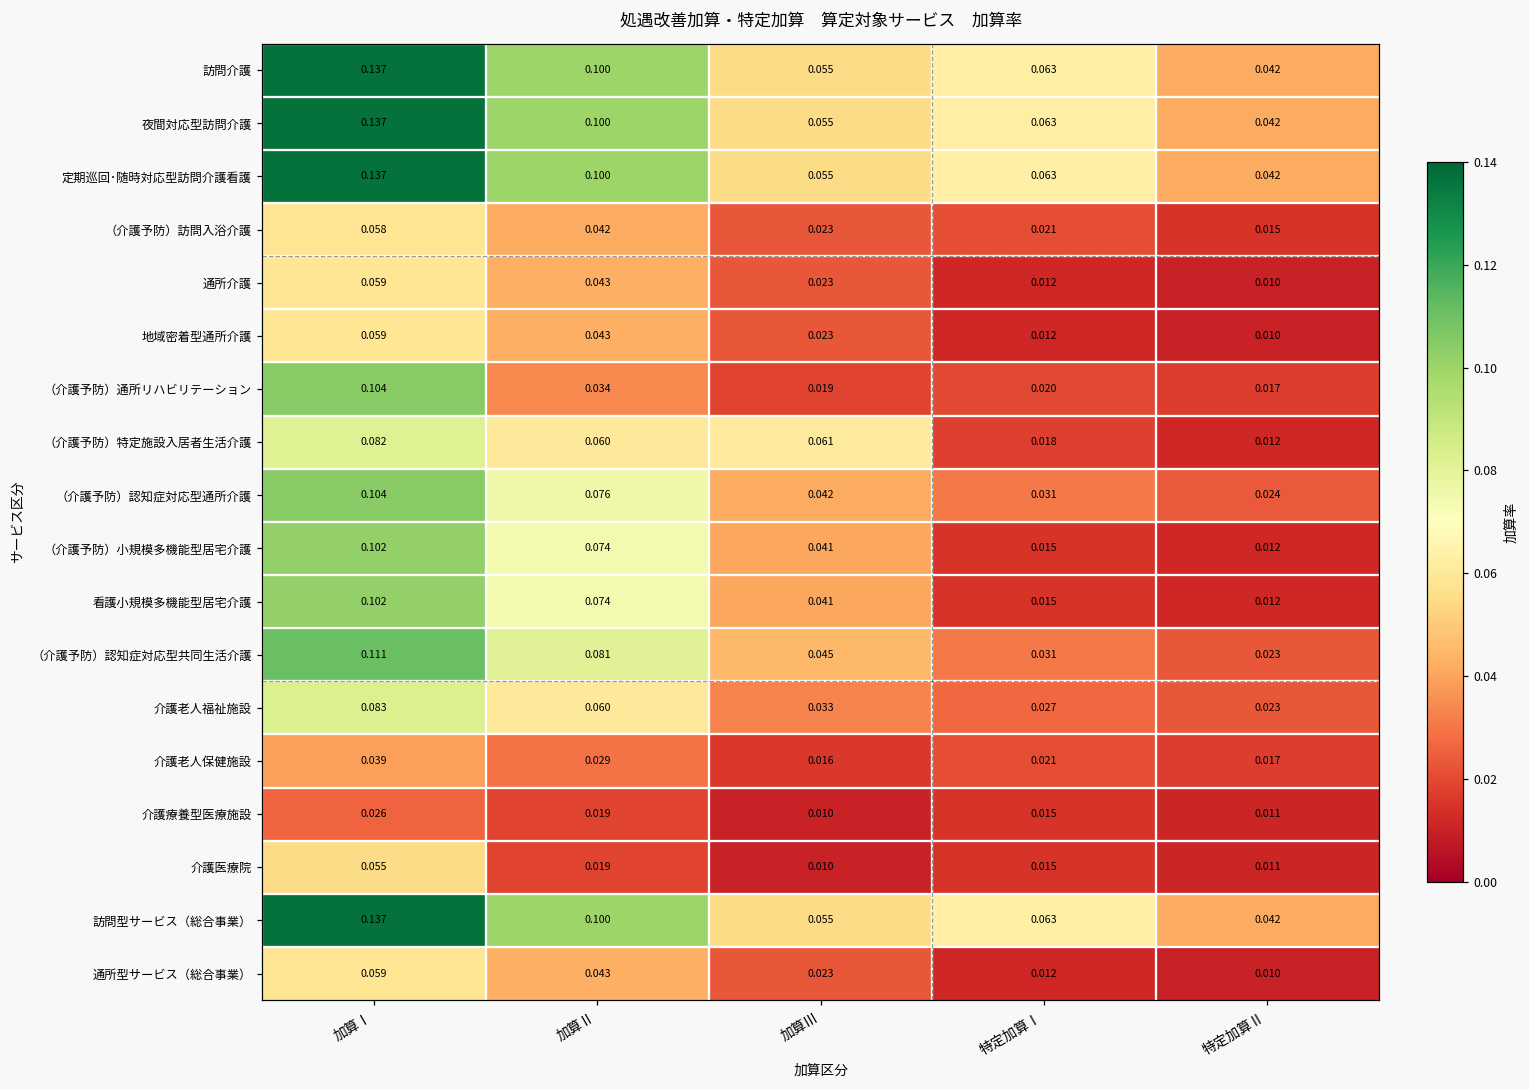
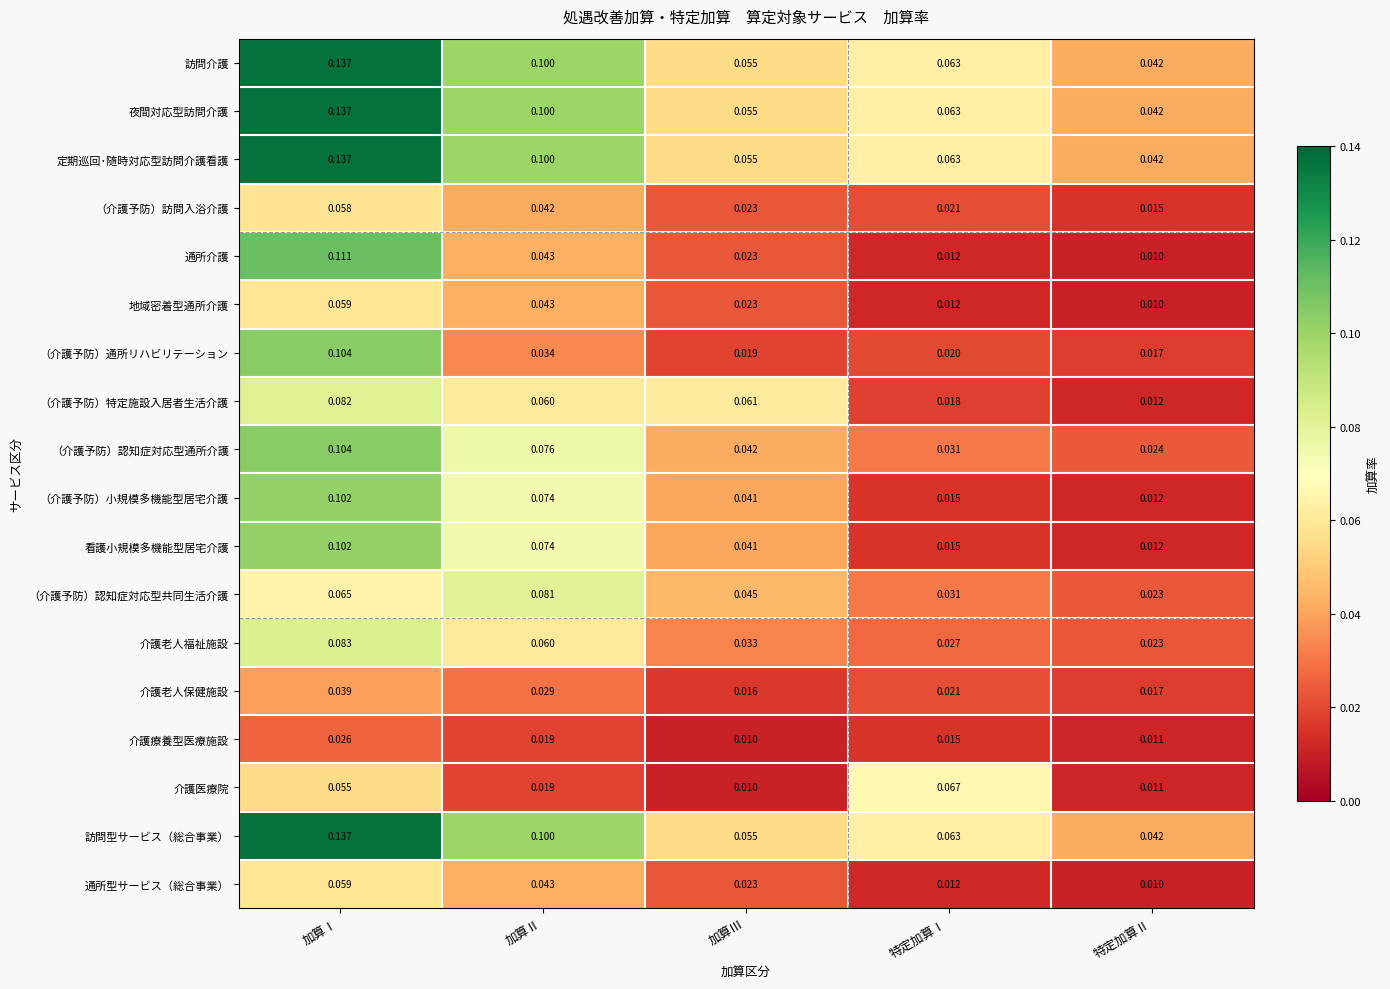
通所介護, 加算Ⅰ: 0.059 -> 0.111
（介護予防）認知症対応型共同生活介護, 加算Ⅰ: 0.111 -> 0.065
介護医療院, 特定加算Ⅰ: 0.015 -> 0.067
